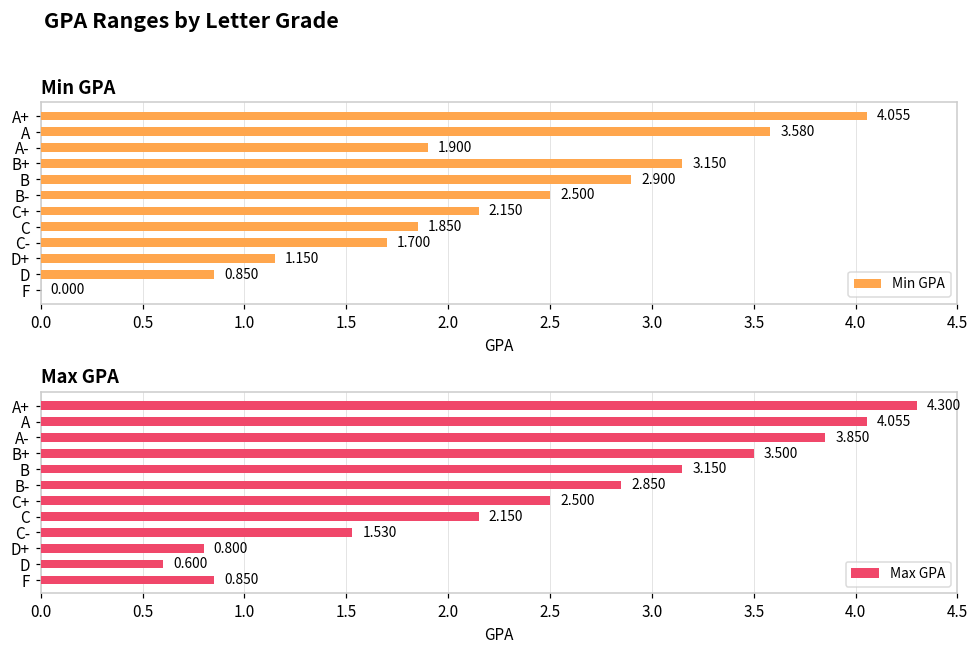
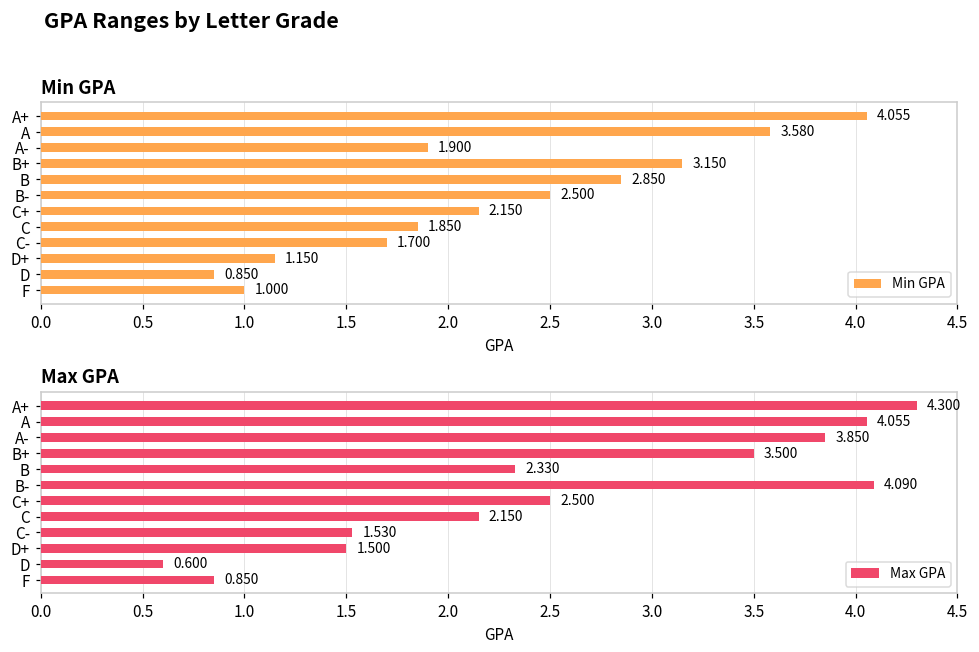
Min GPA, B: 2.900 -> 2.850
Min GPA, F: 0.000 -> 1.000
Max GPA, B: 3.150 -> 2.330
Max GPA, B-: 2.850 -> 4.090
Max GPA, D+: 0.800 -> 1.500
